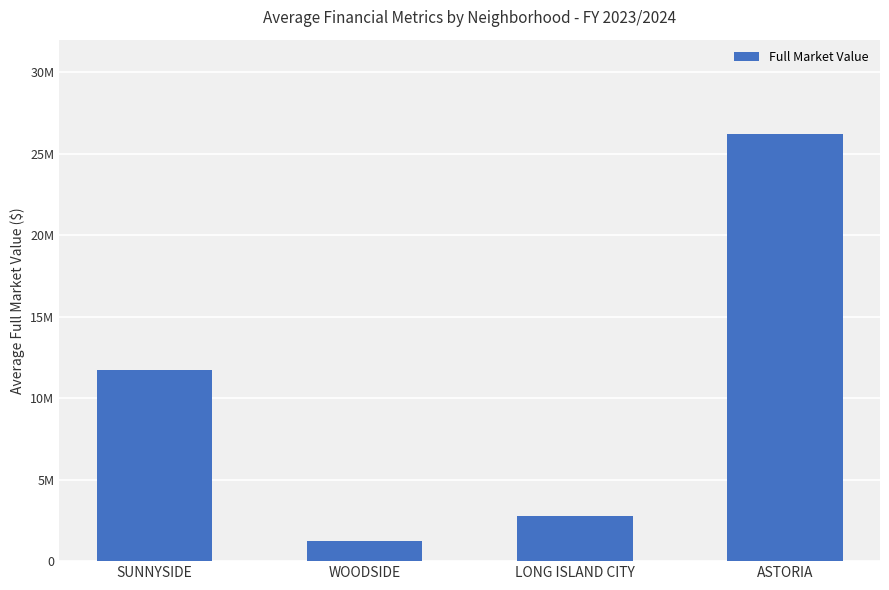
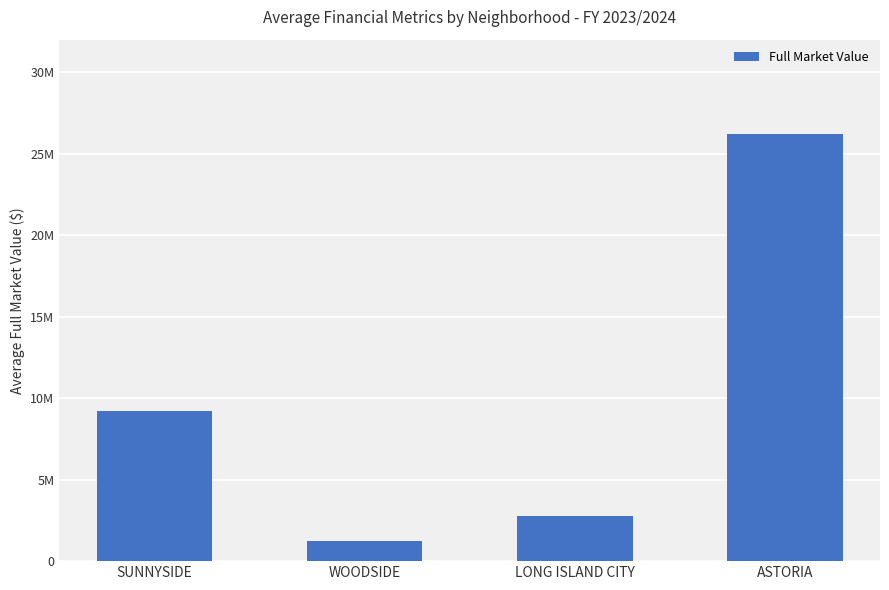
SUNNYSIDE: 11700000 -> 9200000
